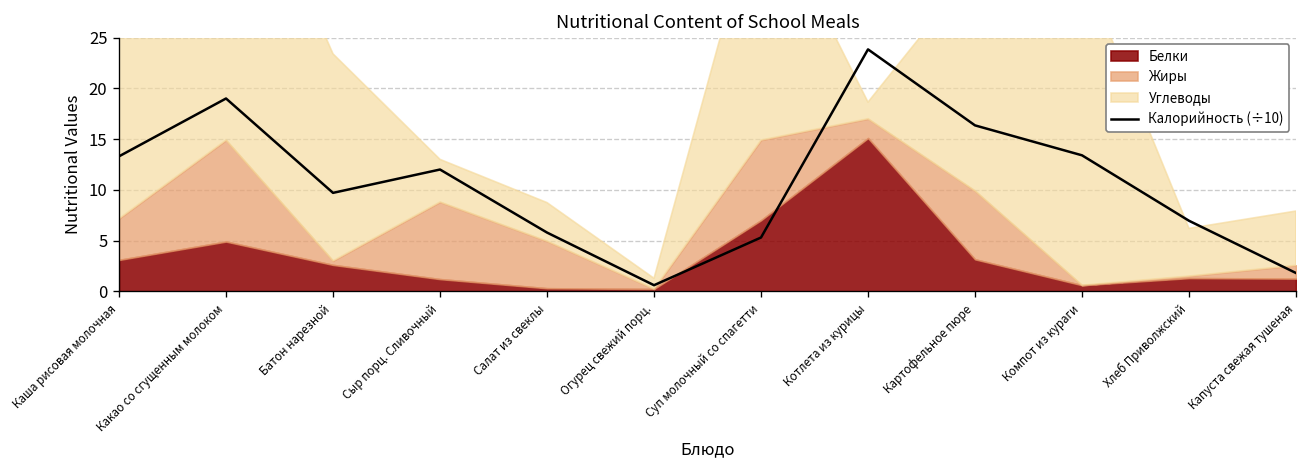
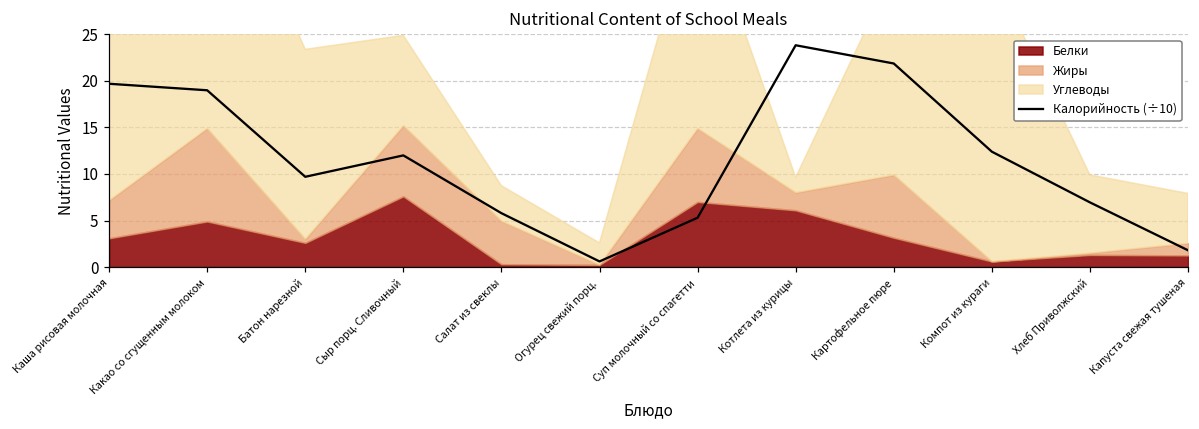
Калорийность (÷10), Каша рисовая молочная: 13 -> 20
Белки, Сыр порц. Сливочный: 1 -> 8
Углеводы, Сыр порц. Сливочный: 4 -> 10
Углеводы, Огурец свежий порц.: 1 -> 2
Белки, Котлета из курицы: 15 -> 6
Калорийность (÷10), Картофельное пюре: 16 -> 22
Калорийность (÷10), Компот из кураги: 13 -> 12
Углеводы, Хлеб Приволжский: 5 -> 8
